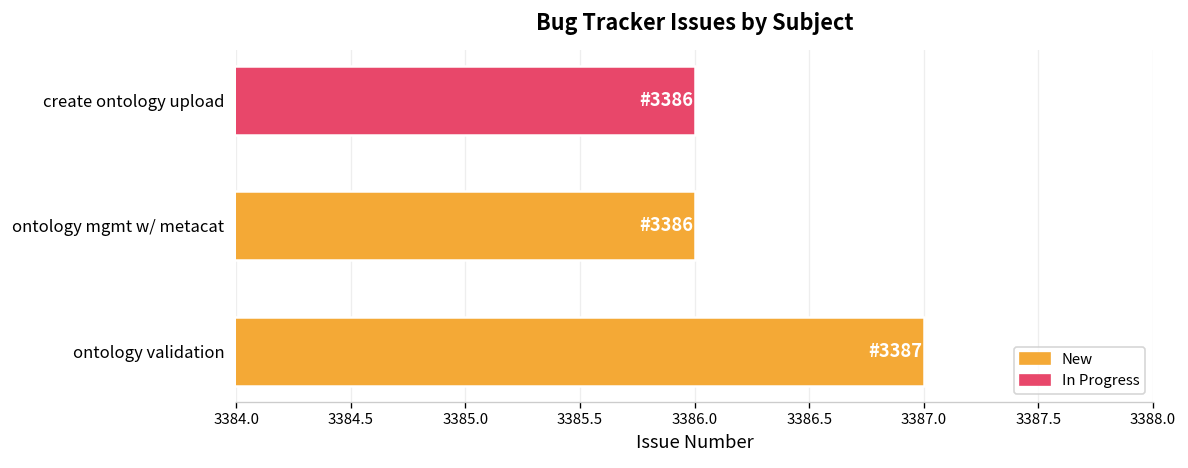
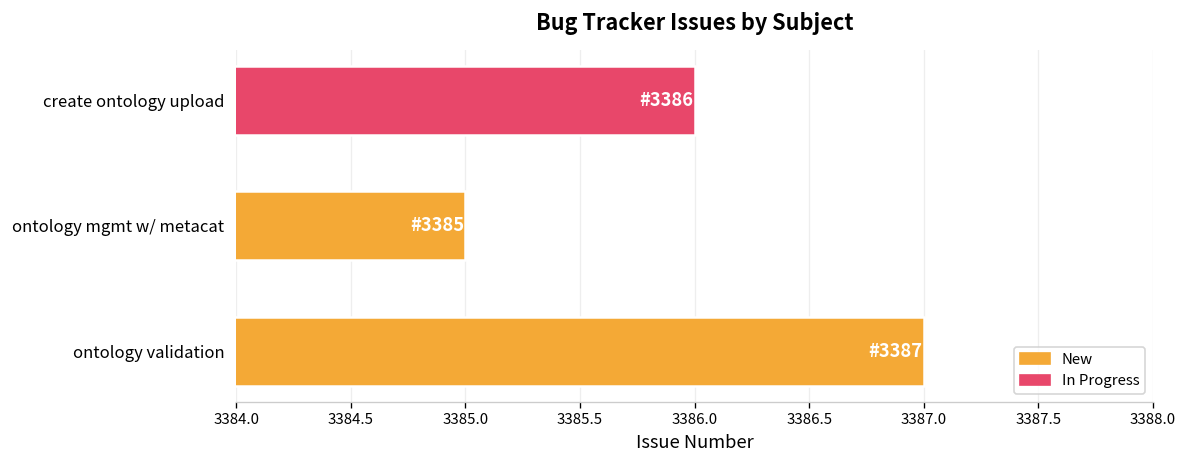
ontology mgmt w/ metacat: 3386 -> 3385
